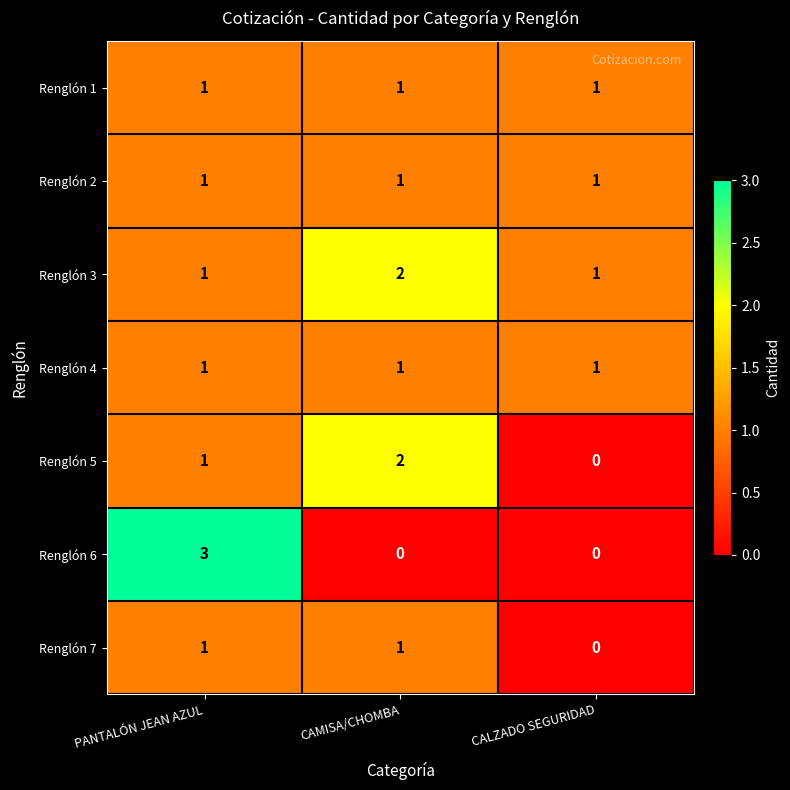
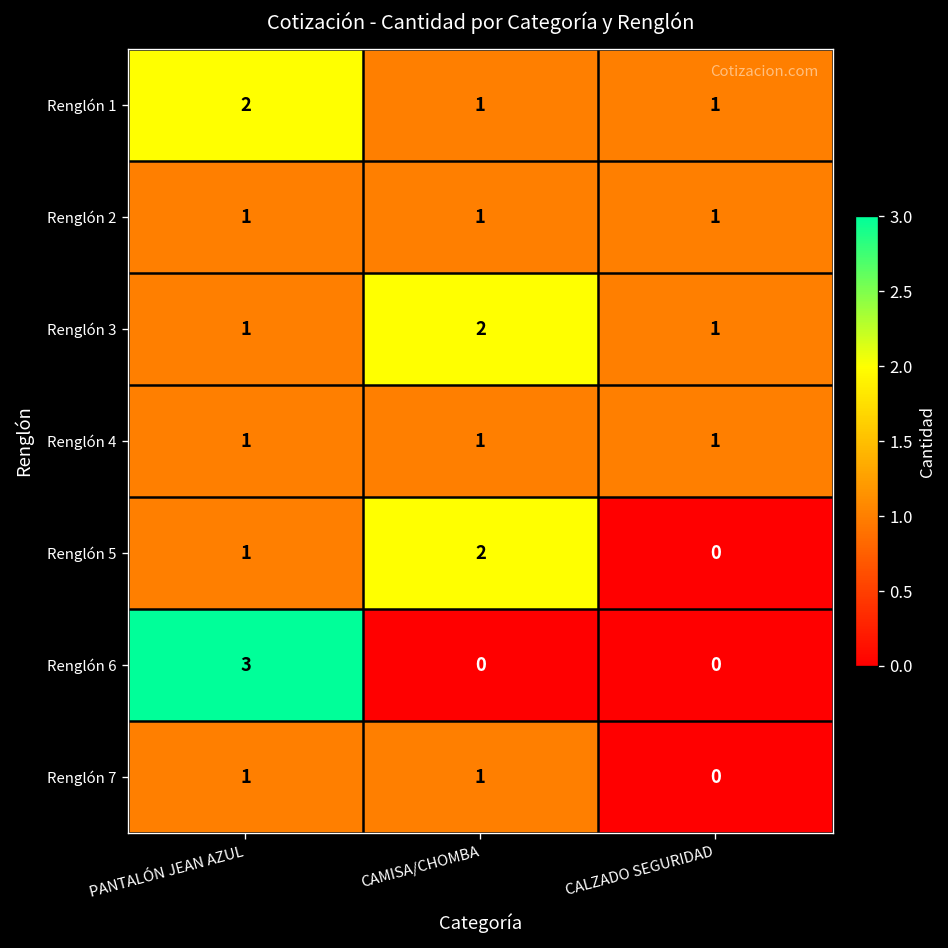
Renglón 1, PANTALÓN JEAN AZUL: 1 -> 2
